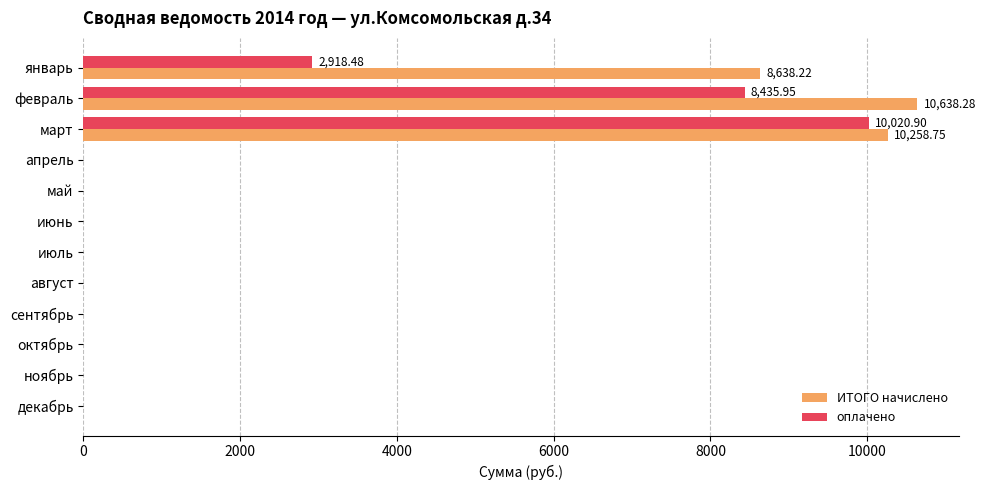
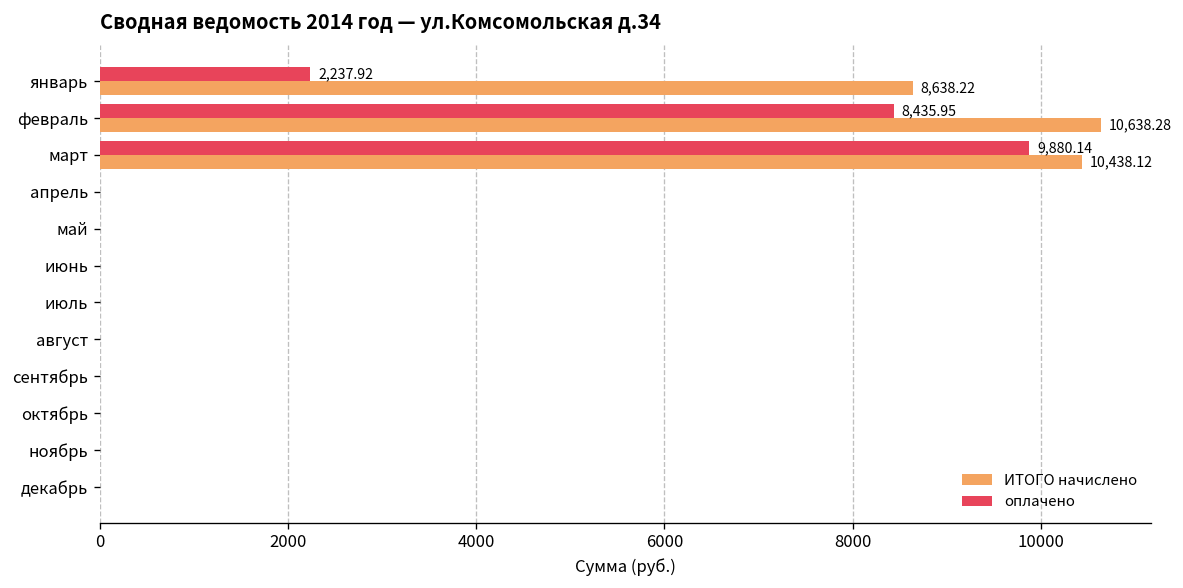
оплачено, январь: 2,918.48 -> 2,237.92
оплачено, март: 10,020.90 -> 9,880.14
ИТОГО начислено, март: 10,258.75 -> 10,438.12
